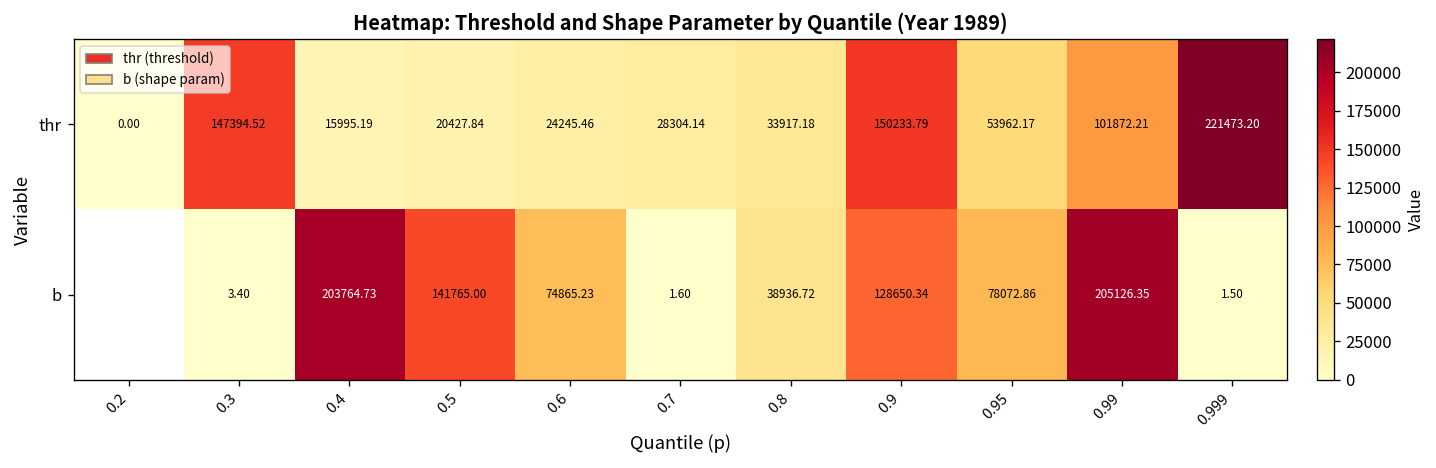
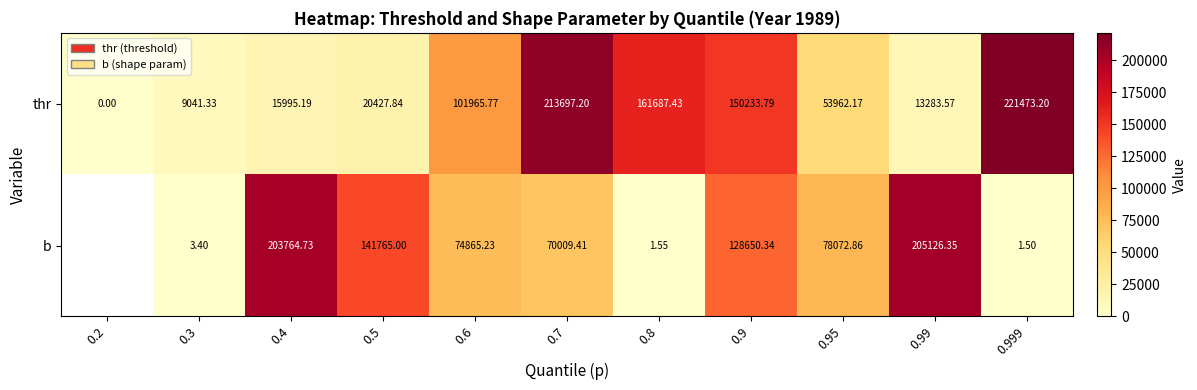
thr, 0.3: 147394.52 -> 9041.33
thr, 0.6: 24245.46 -> 101965.77
thr, 0.7: 28304.14 -> 213697.20
thr, 0.8: 33917.18 -> 161687.43
thr, 0.99: 101872.21 -> 13283.57
b, 0.7: 1.60 -> 70009.41
b, 0.8: 38936.72 -> 1.55
